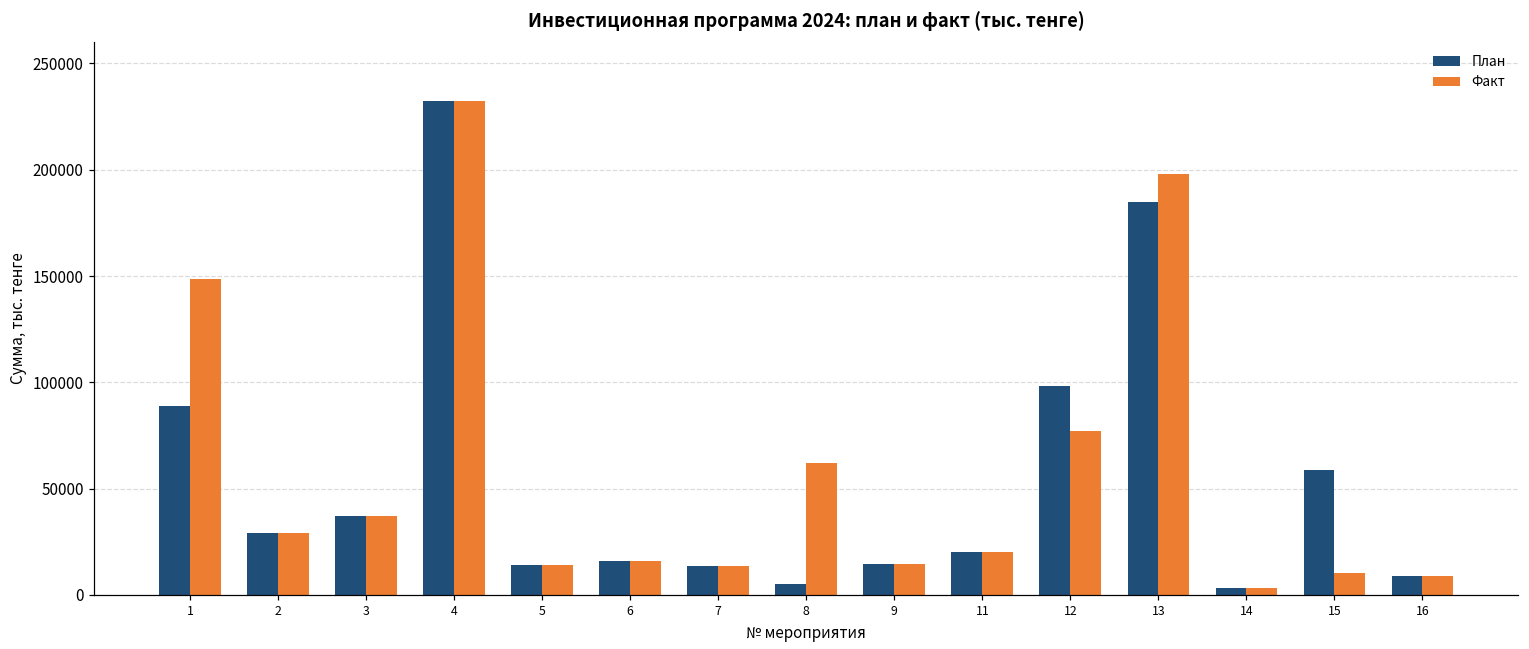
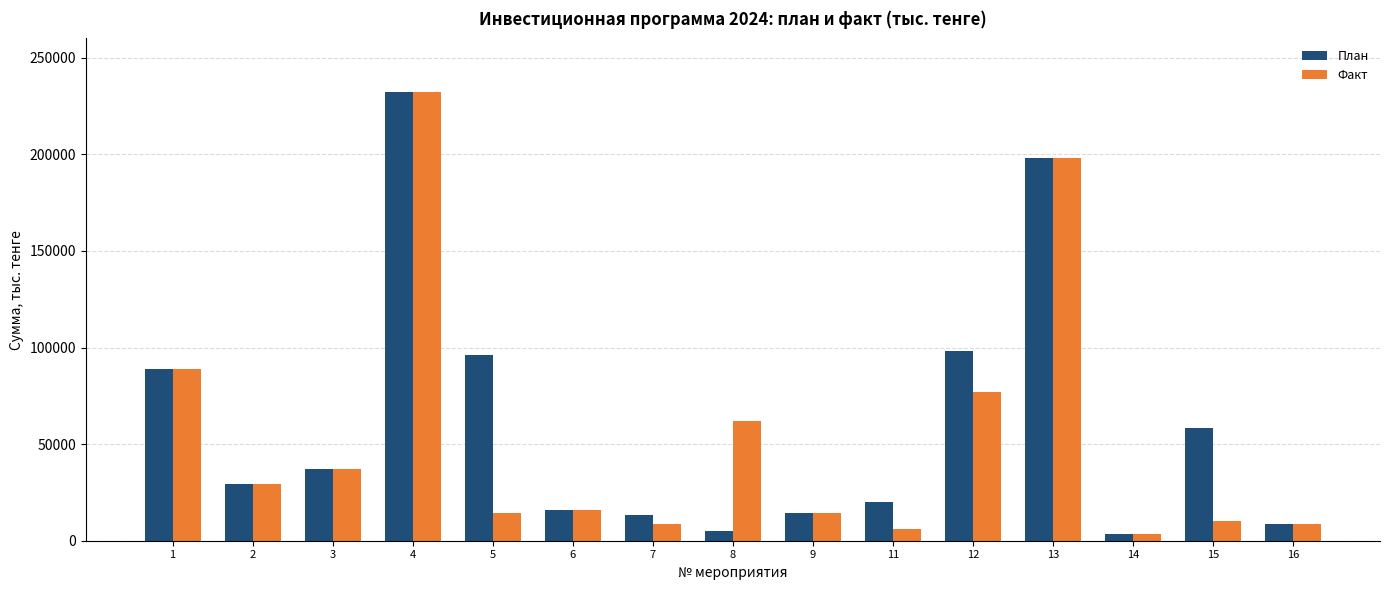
Факт, 1: 149000 -> 89000
План, 5: 14000 -> 96000
Факт, 7: 13000 -> 9000
Факт, 11: 20000 -> 6000
План, 13: 185000 -> 198000
